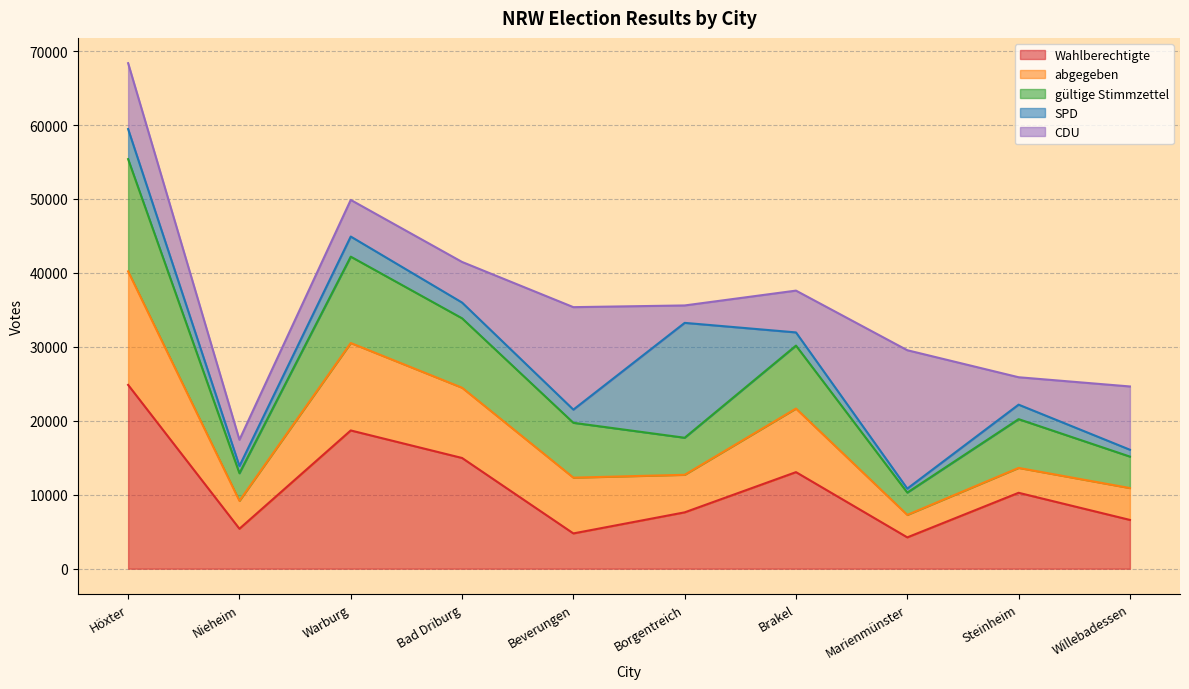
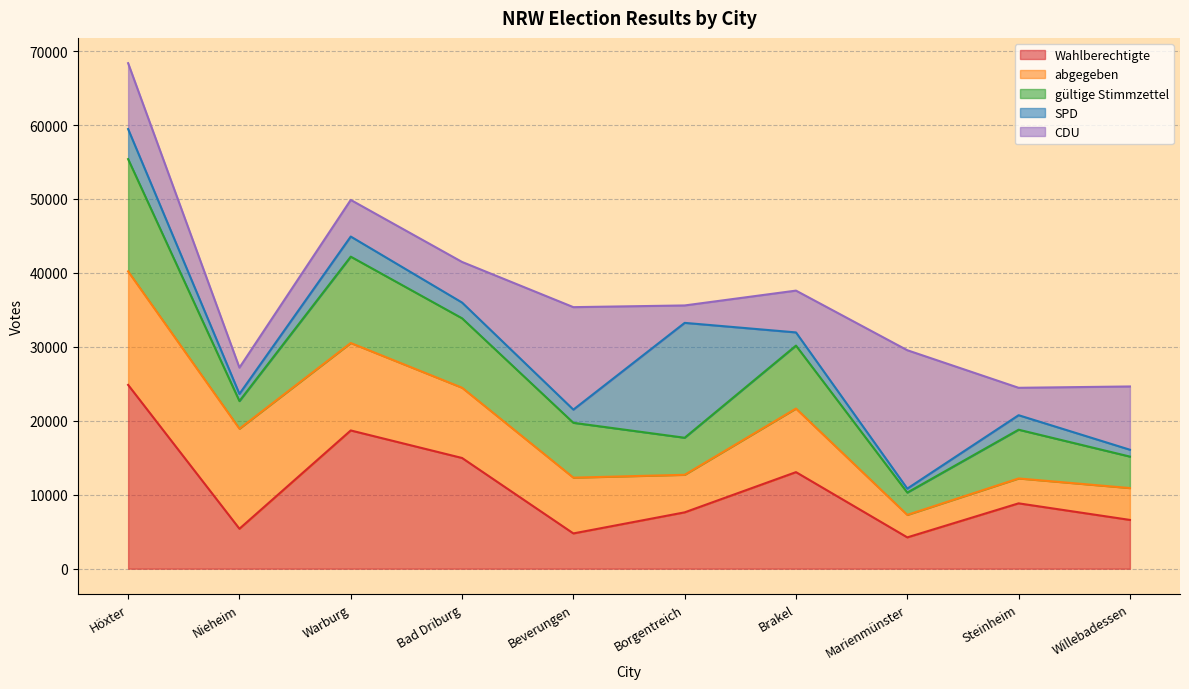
abgegeben, Nieheim: 4000 -> 14000
Wahlberechtigte, Steinheim: 10000 -> 9000
